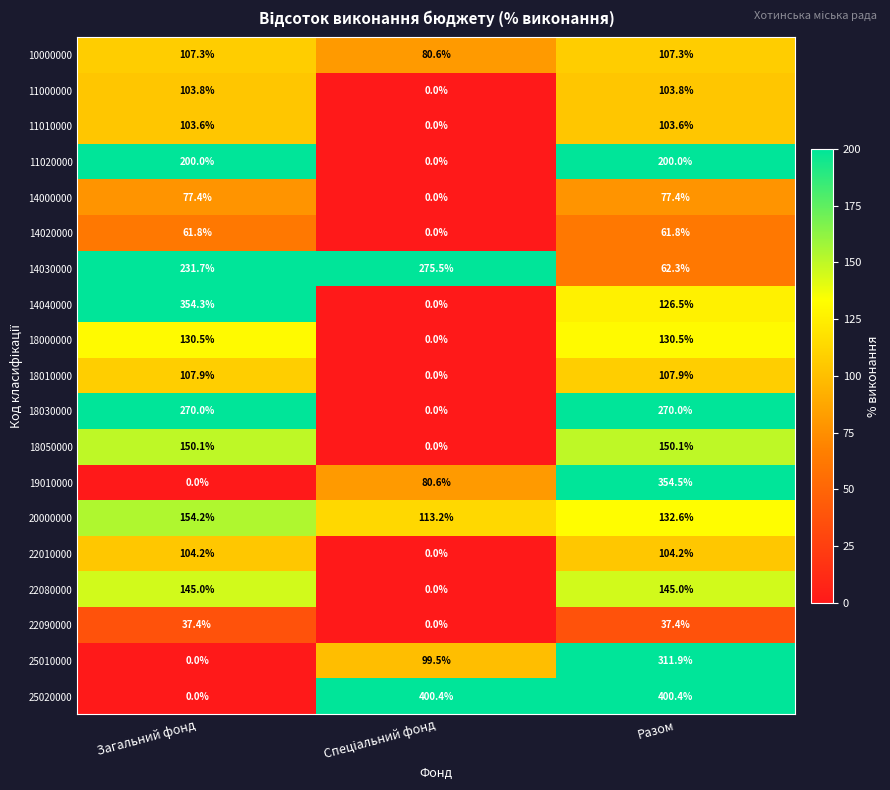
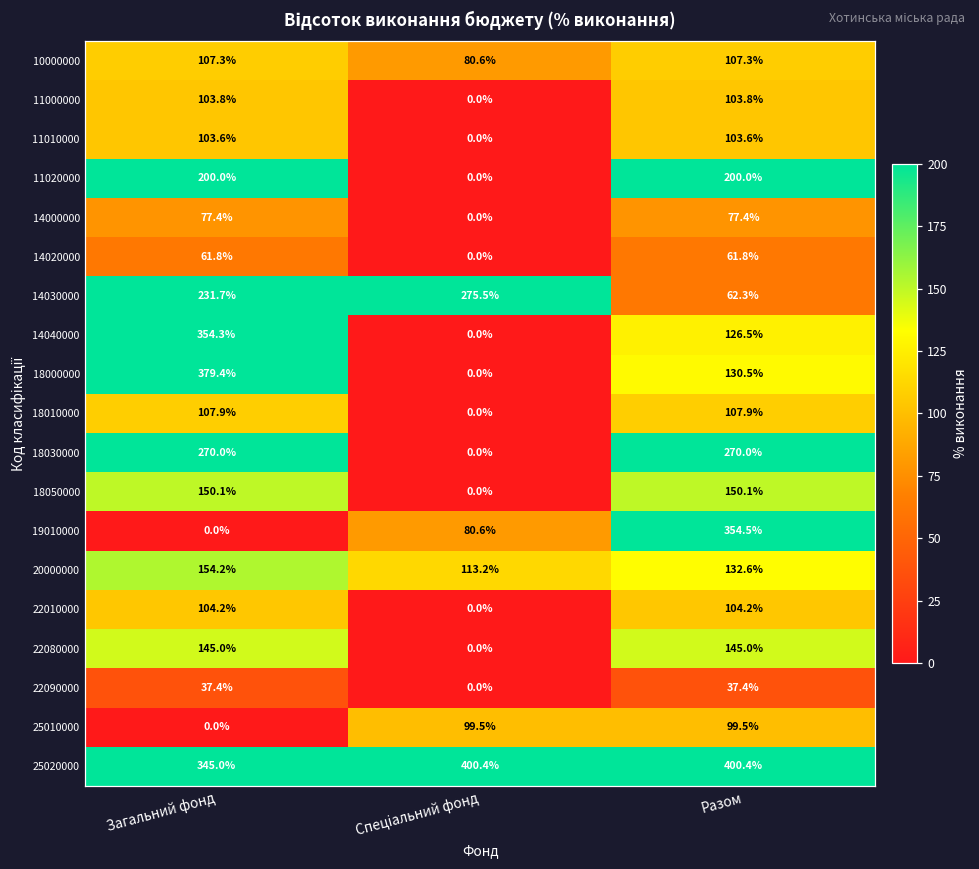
18000000, Загальний фонд: 130.5% -> 379.4%
25010000, Разом: 311.9% -> 99.5%
25020000, Загальний фонд: 0.0% -> 345.0%
